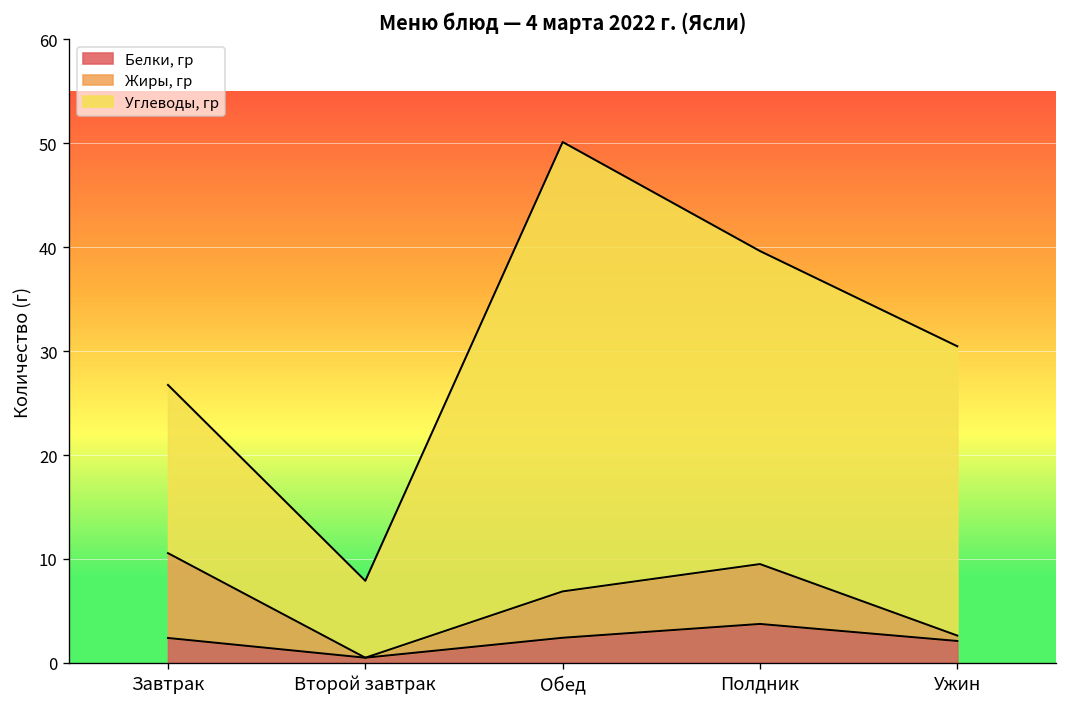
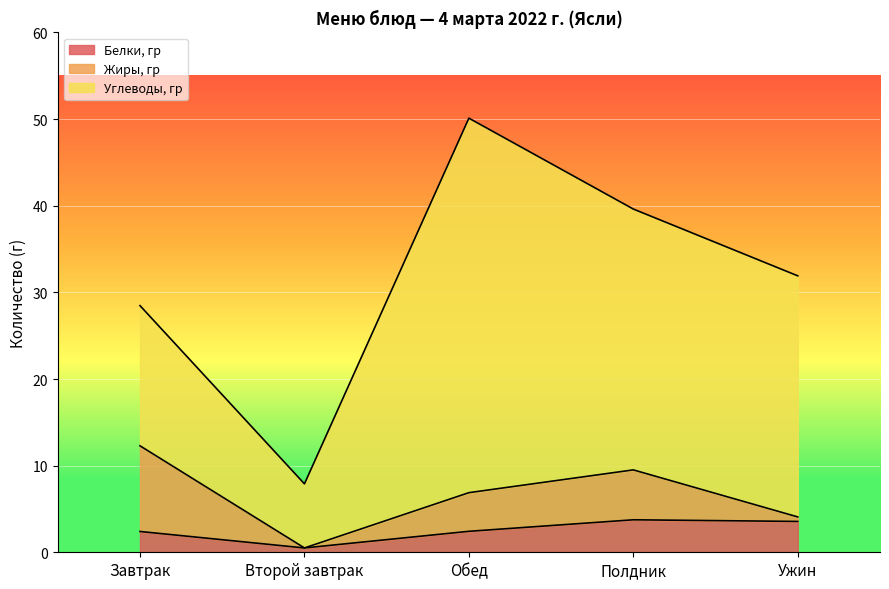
Жиры, гр, Завтрак: 8 -> 10
Белки, гр, Ужин: 2 -> 4
